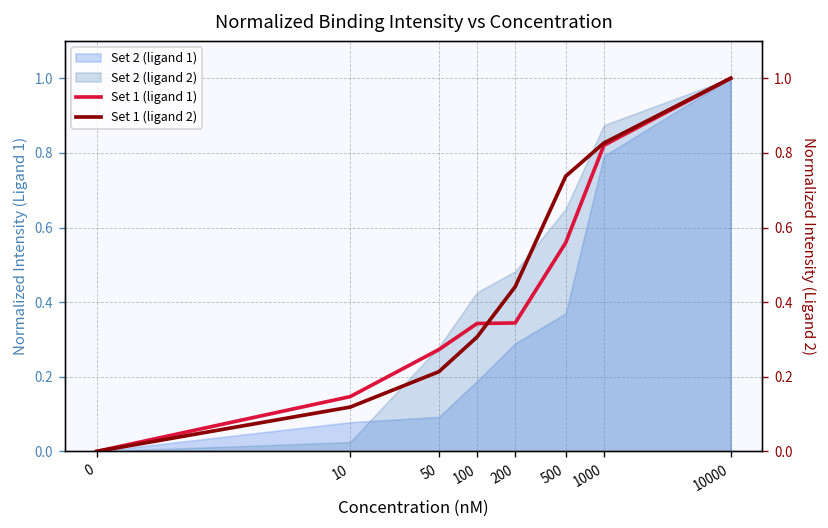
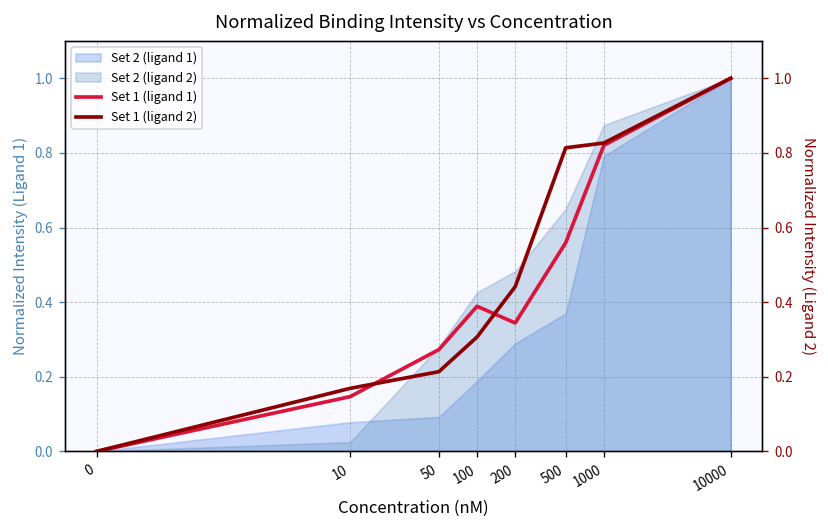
Set 1 (ligand 1), 100: 0.34 -> 0.39
Set 1 (ligand 2), 10: 0.12 -> 0.17
Set 1 (ligand 2), 500: 0.74 -> 0.81
